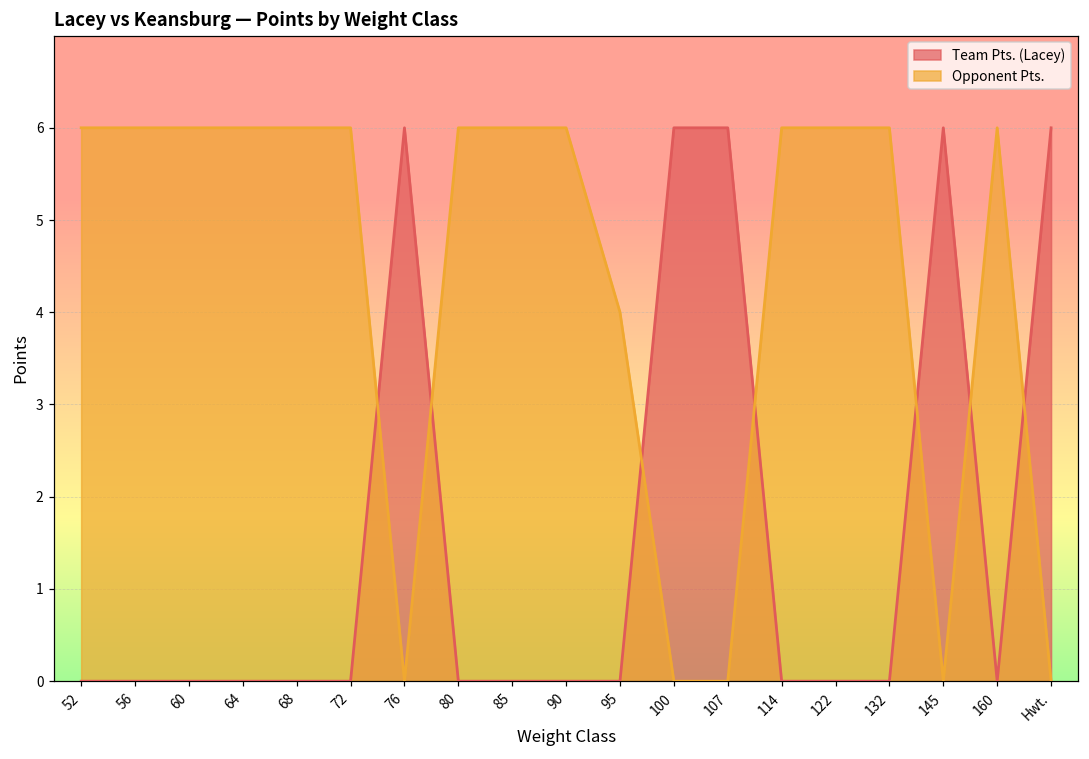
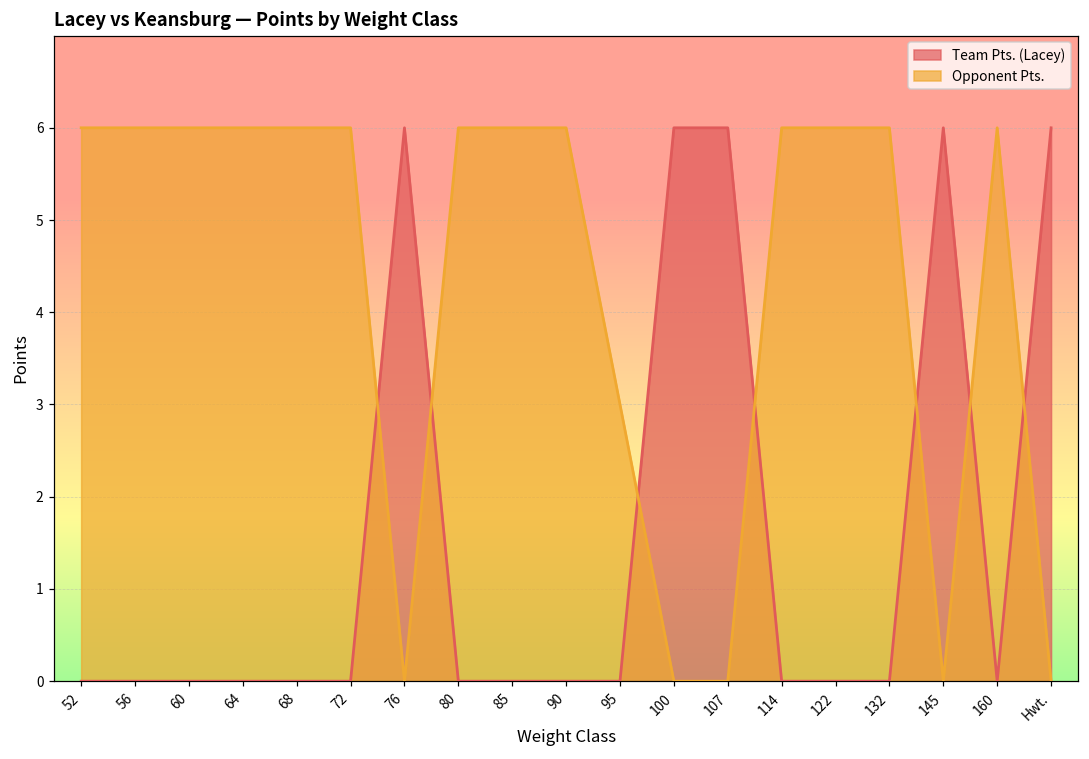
Opponent Pts., 95: 4 -> 3
